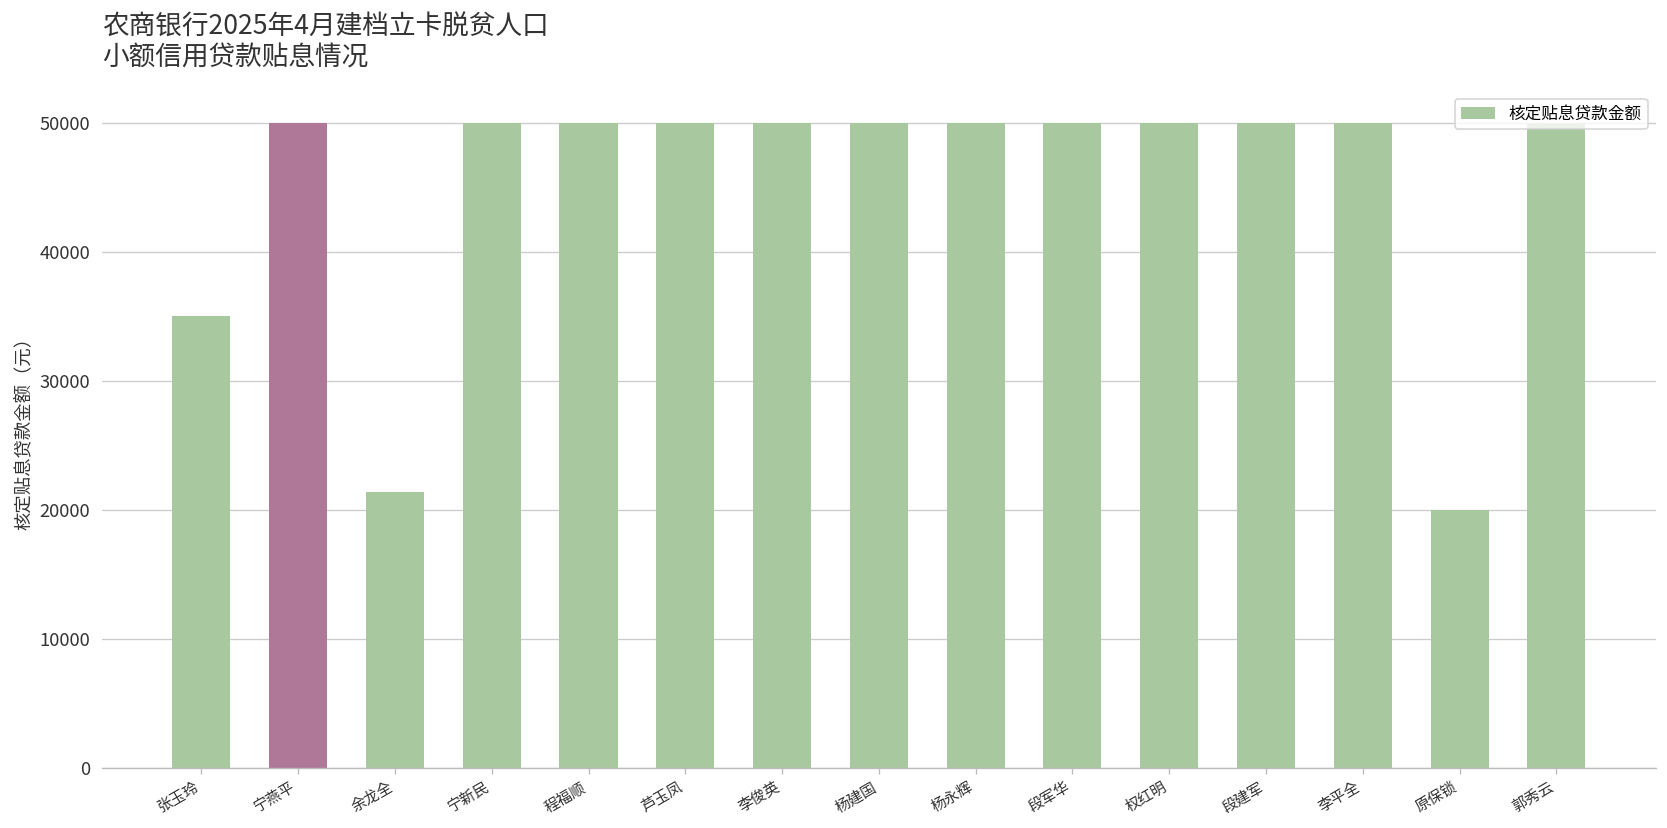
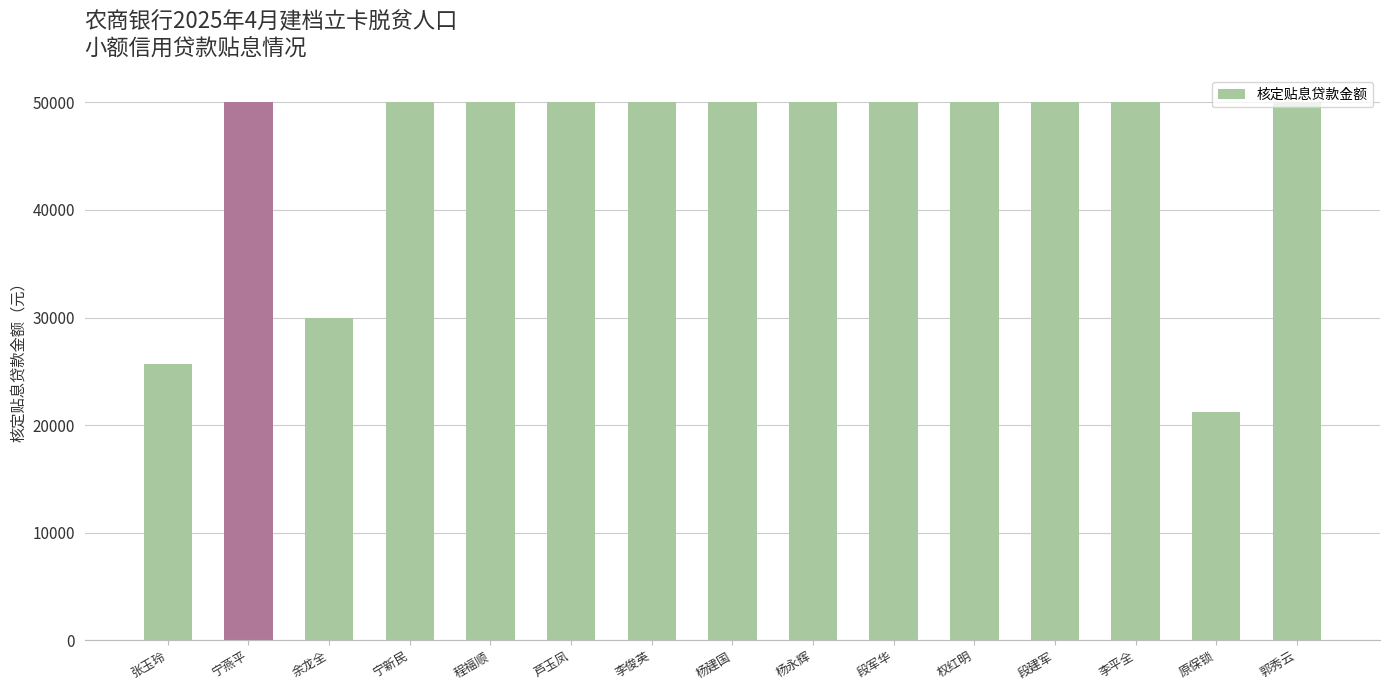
张玉玲: 35000 -> 25700
余龙全: 21400 -> 30000
原保锁: 20000 -> 21200
